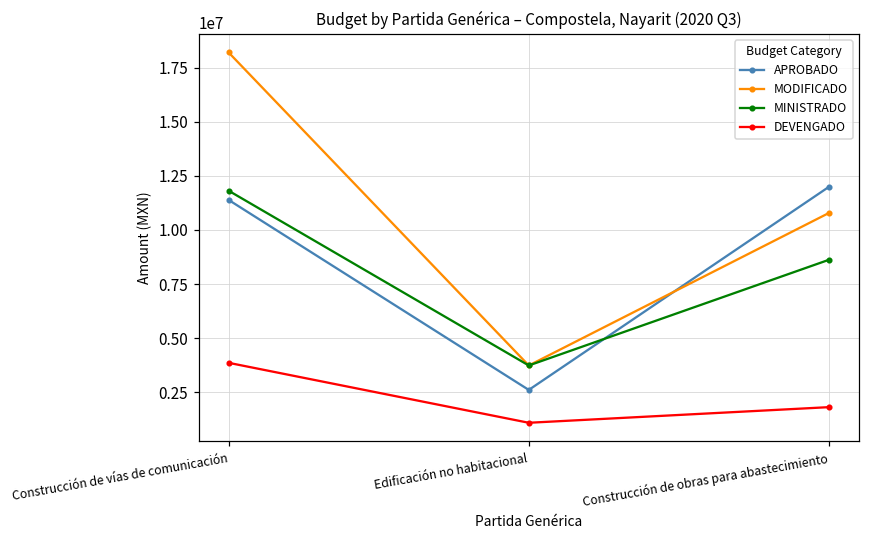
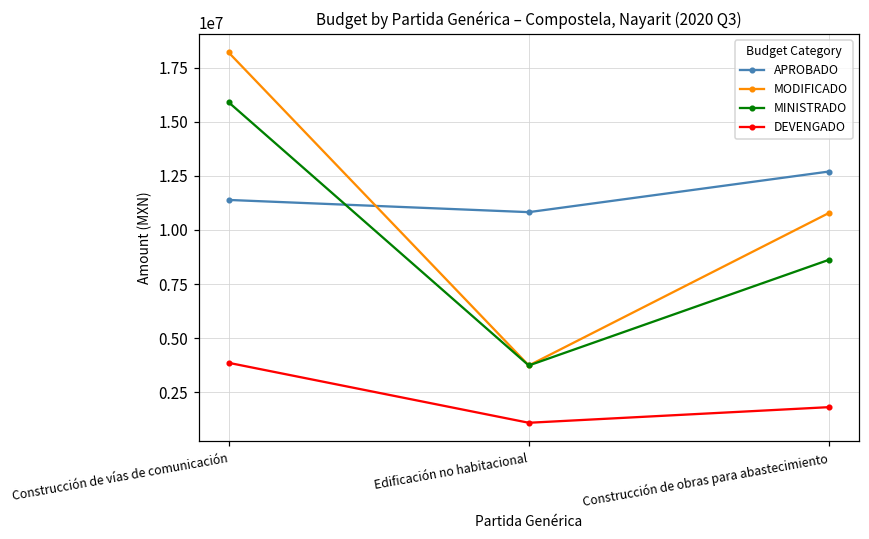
MINISTRADO, Construcción de vías de comunicación: 11800000 -> 15900000
APROBADO, Edificación no habitacional: 2600000 -> 10800000
APROBADO, Construcción de obras para abastecimiento: 12000000 -> 12700000
